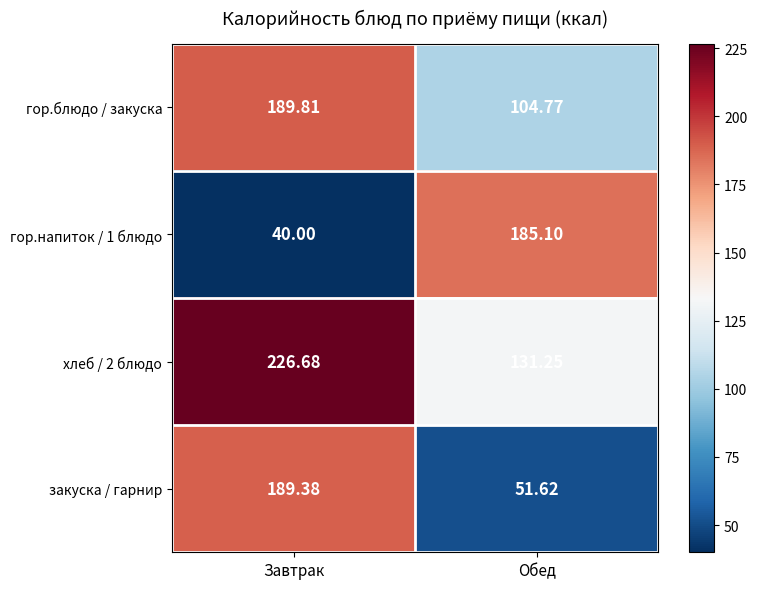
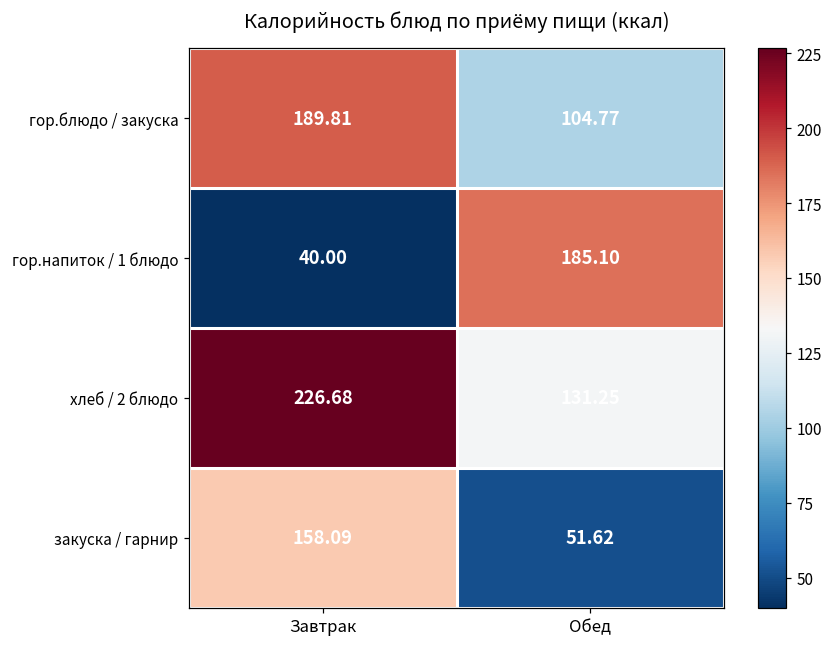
закуска / гарнир, Завтрак: 189.38 -> 158.09
